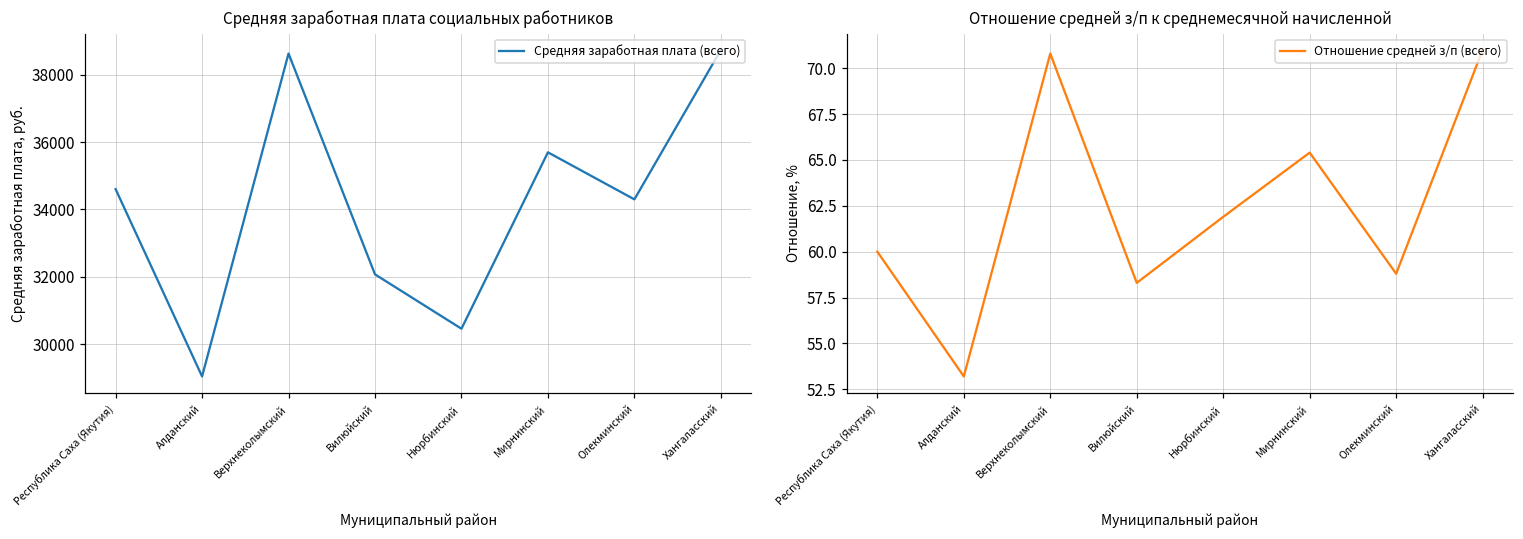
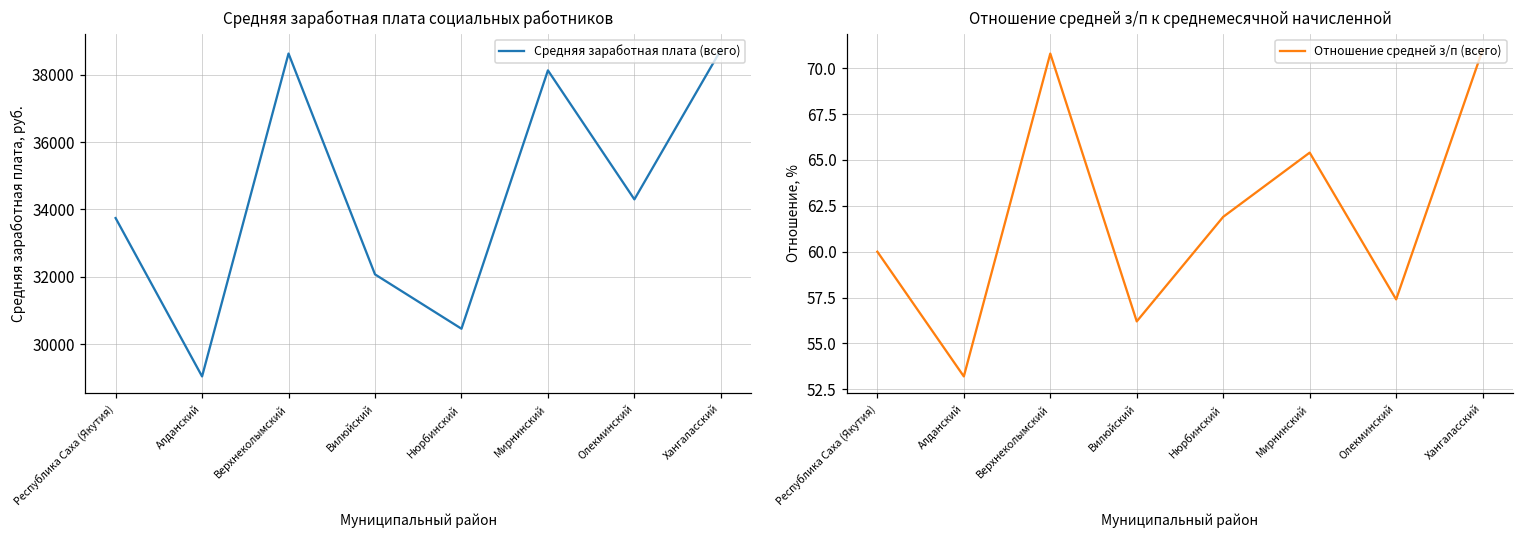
Средняя заработная плата социальных работников, Республика Саха (Якутия): 34600 -> 33700
Средняя заработная плата социальных работников, Мирнинский: 35700 -> 38100
Отношение средней з/п к среднемесячной начисленной, Вилюйский: 58.3 -> 56.2
Отношение средней з/п к среднемесячной начисленной, Олекминский: 58.8 -> 57.4
